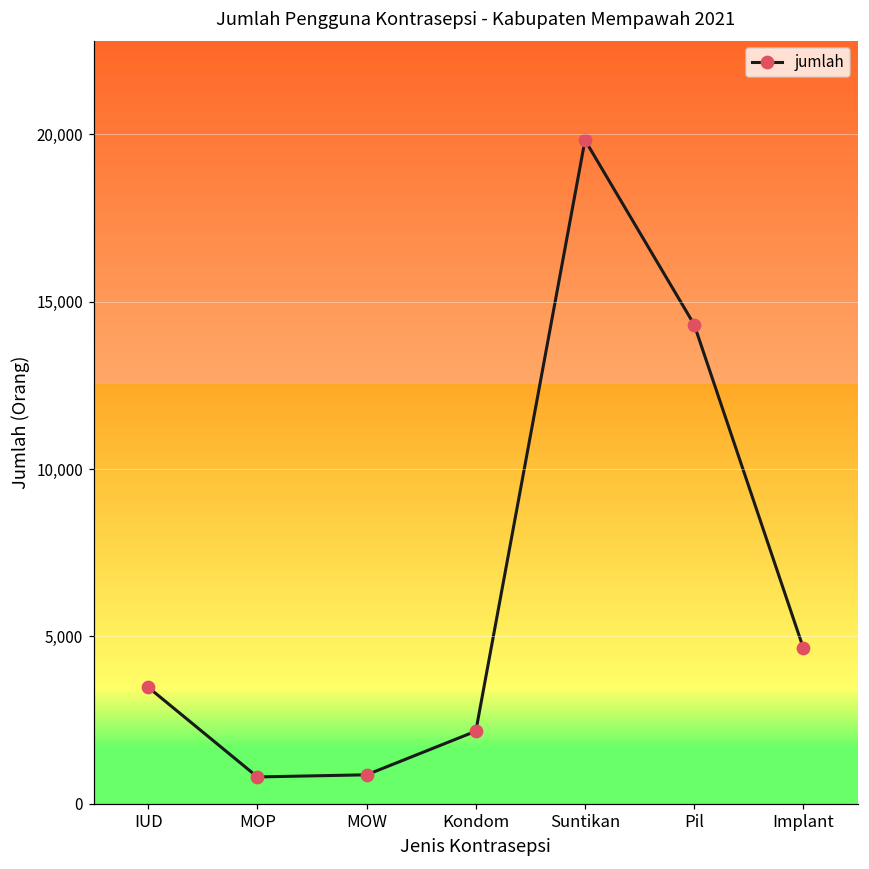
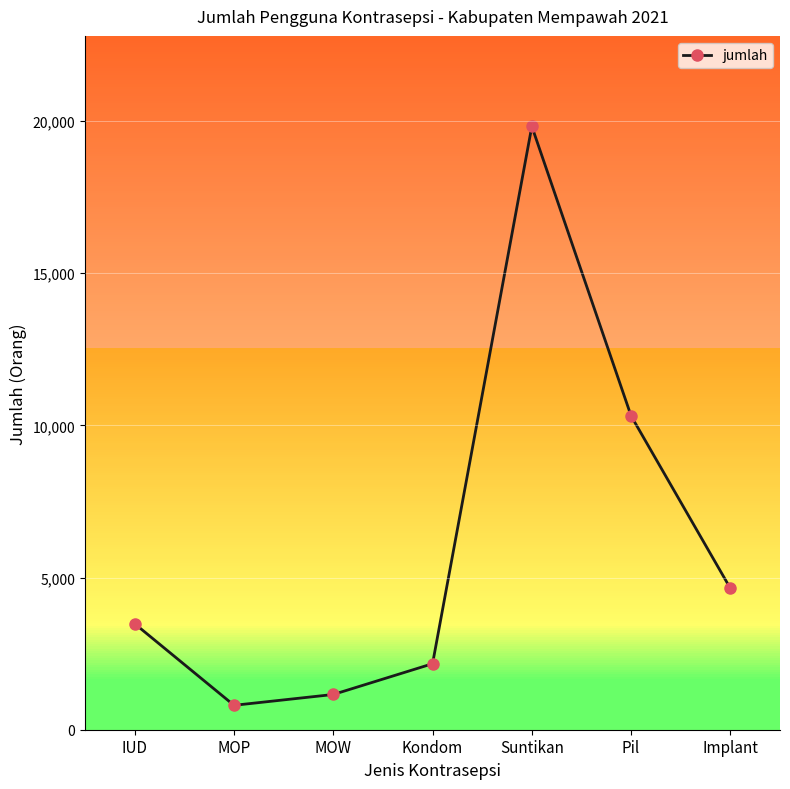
MOW: 900 -> 1,200
Pil: 14,300 -> 10,300
